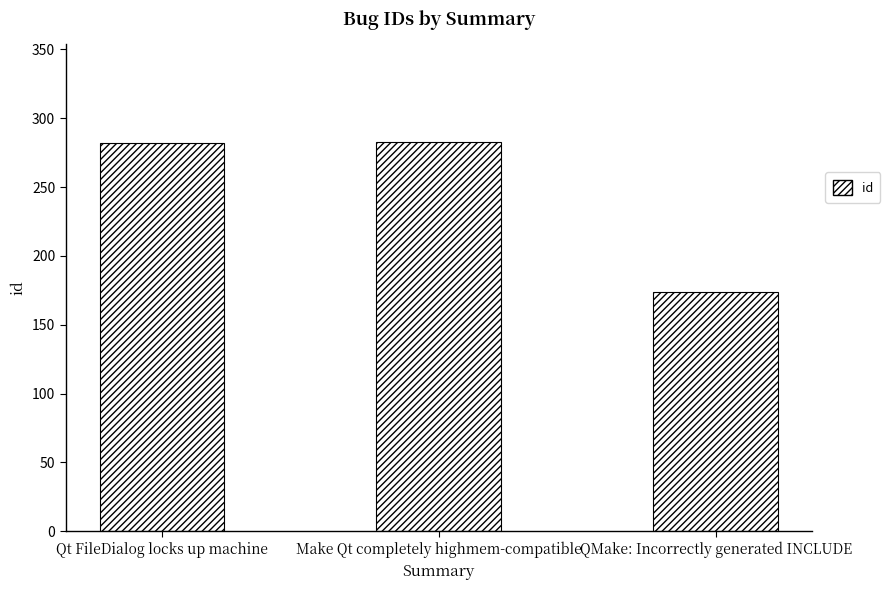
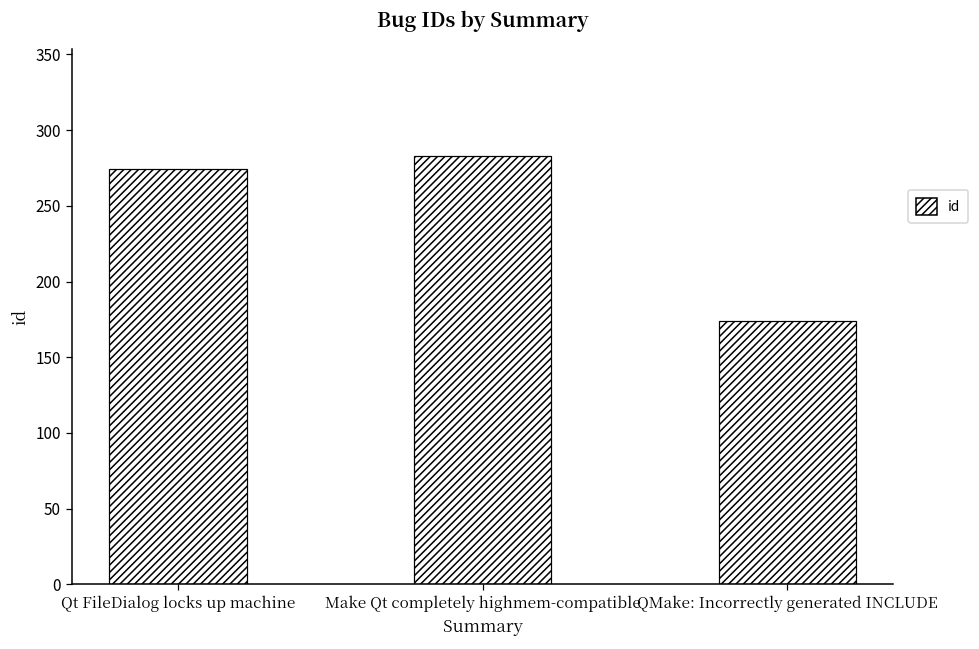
Qt FileDialog locks up machine: 282 -> 274
